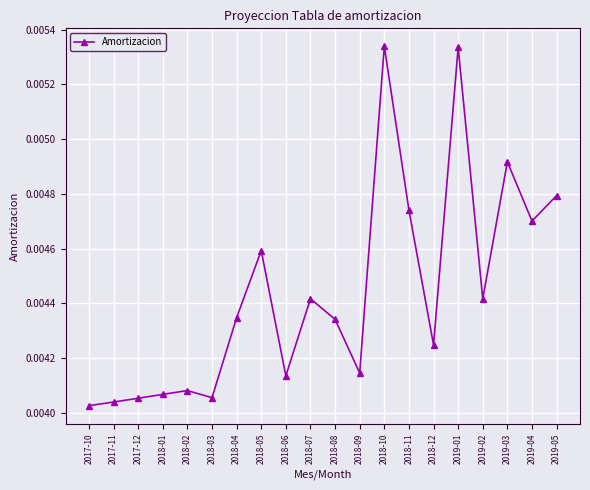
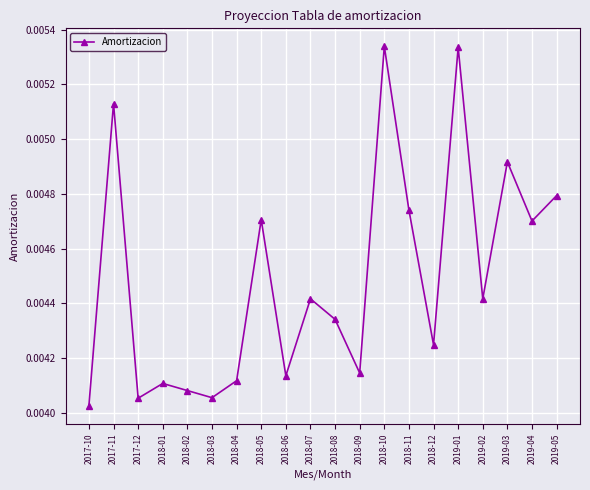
2017-11: 0.00404 -> 0.00513
2018-01: 0.00407 -> 0.00411
2018-04: 0.00435 -> 0.00412
2018-05: 0.00459 -> 0.00471
